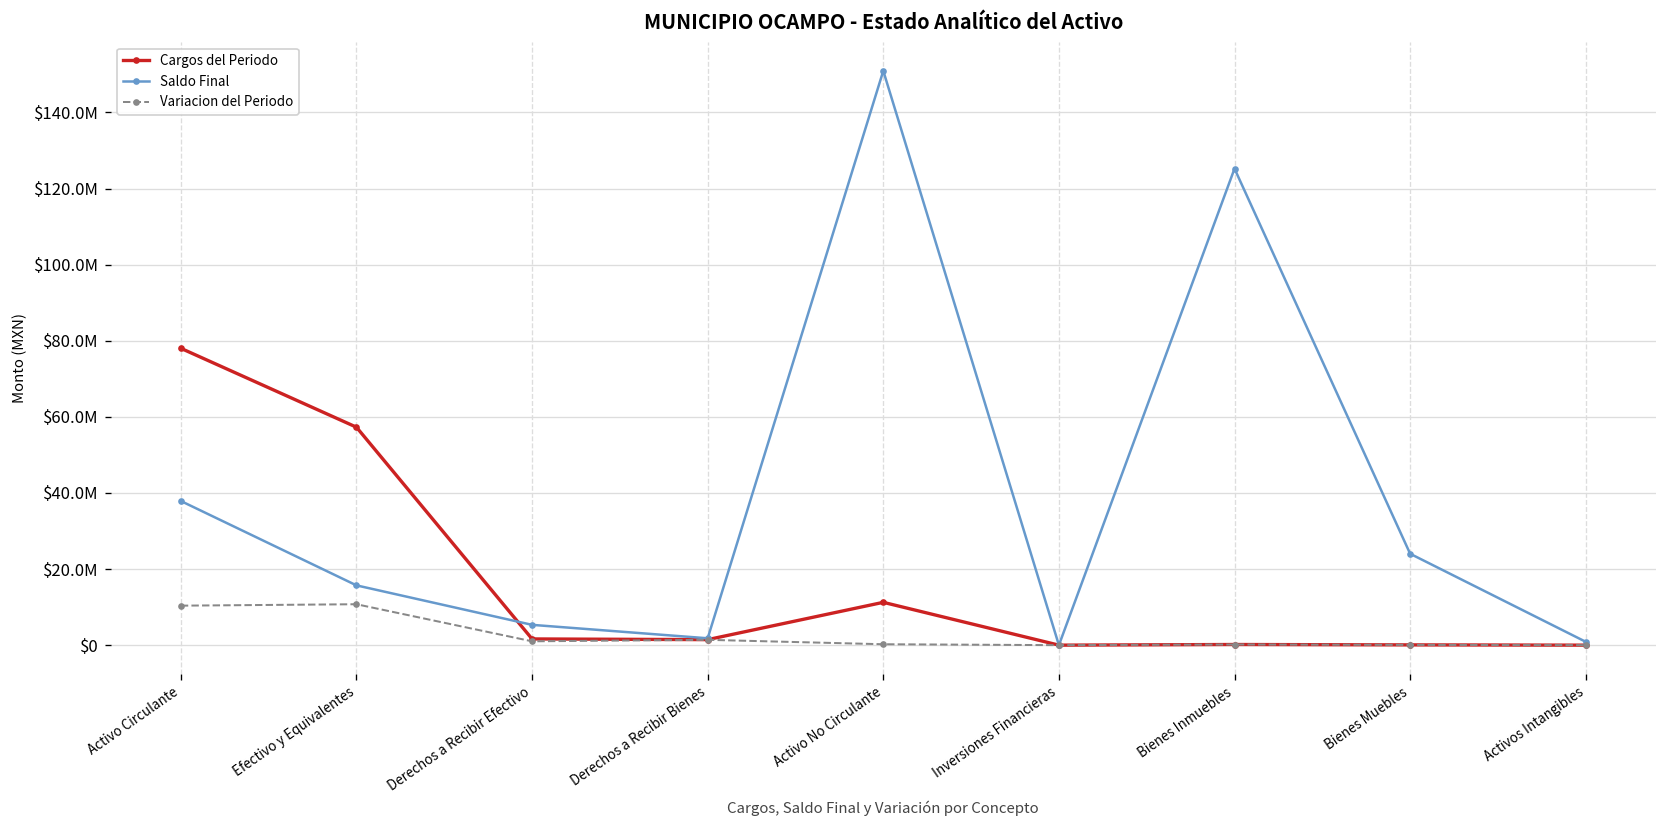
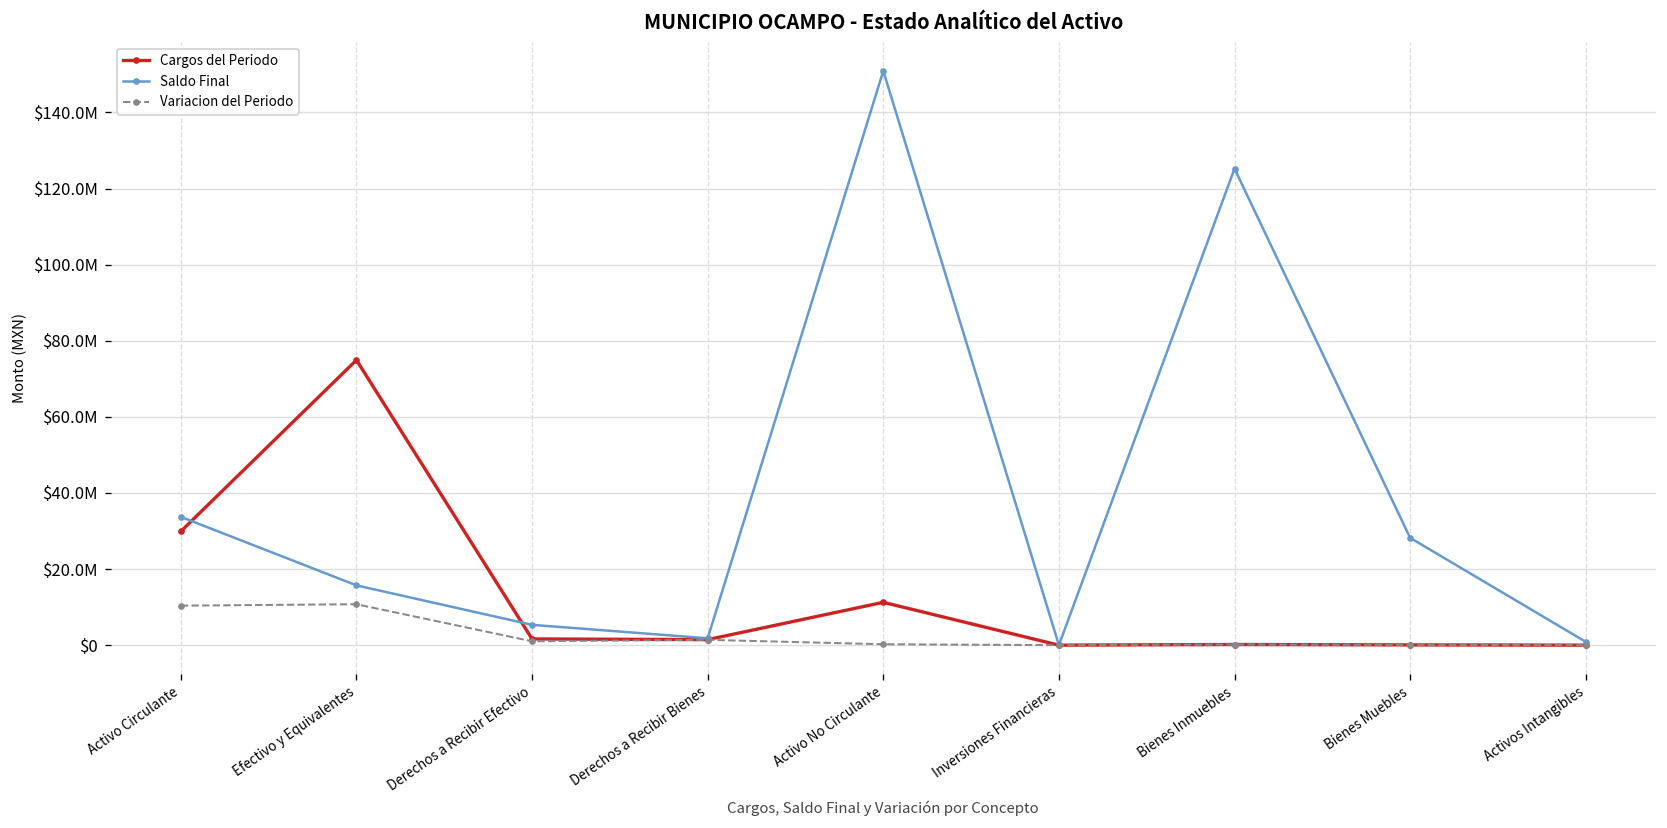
Cargos del Periodo, Activo Circulante: $78000000 -> $30000000
Saldo Final, Activo Circulante: $38000000 -> $34000000
Cargos del Periodo, Efectivo y Equivalentes: $57000000 -> $75000000
Saldo Final, Bienes Muebles: $24000000 -> $28000000
